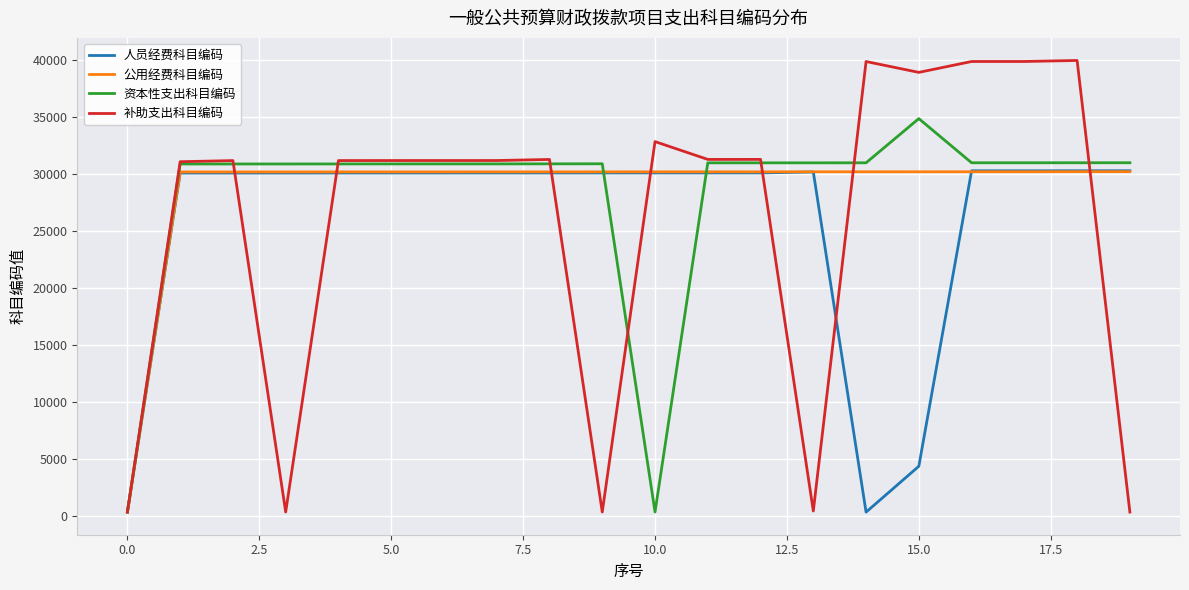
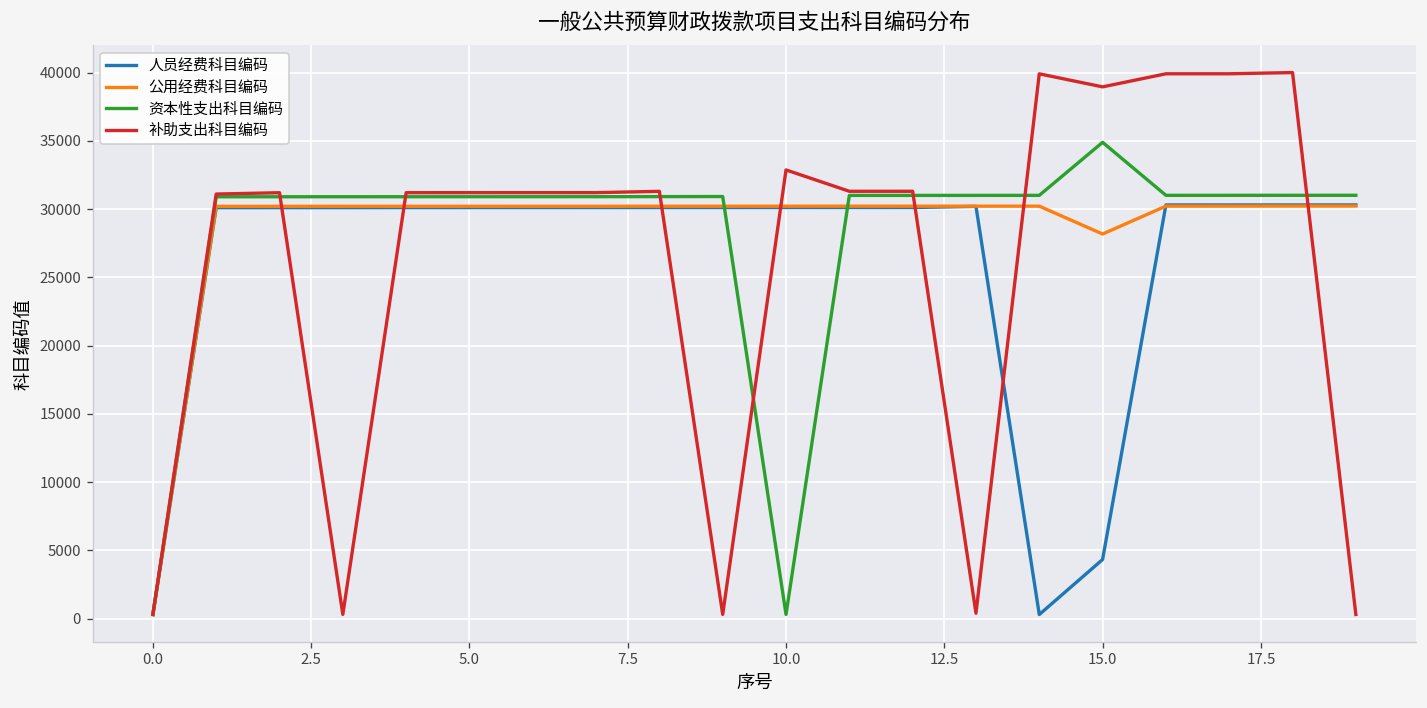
公用经费科目编码, 15.0: 30200 -> 28200
